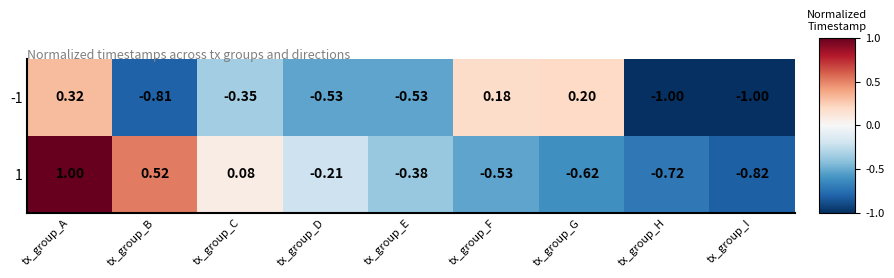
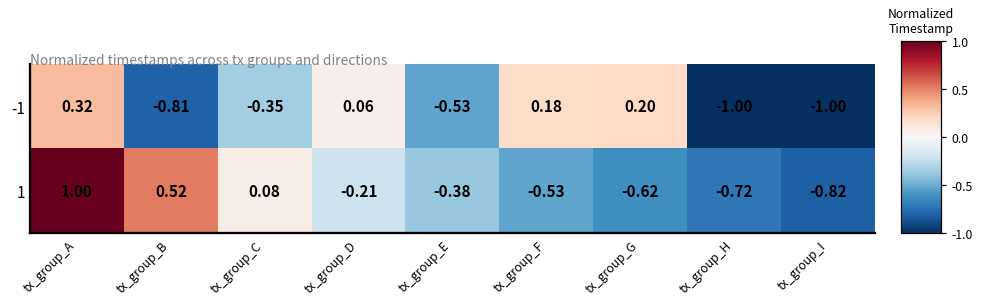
-1, tx_group_D: -0.53 -> 0.06
